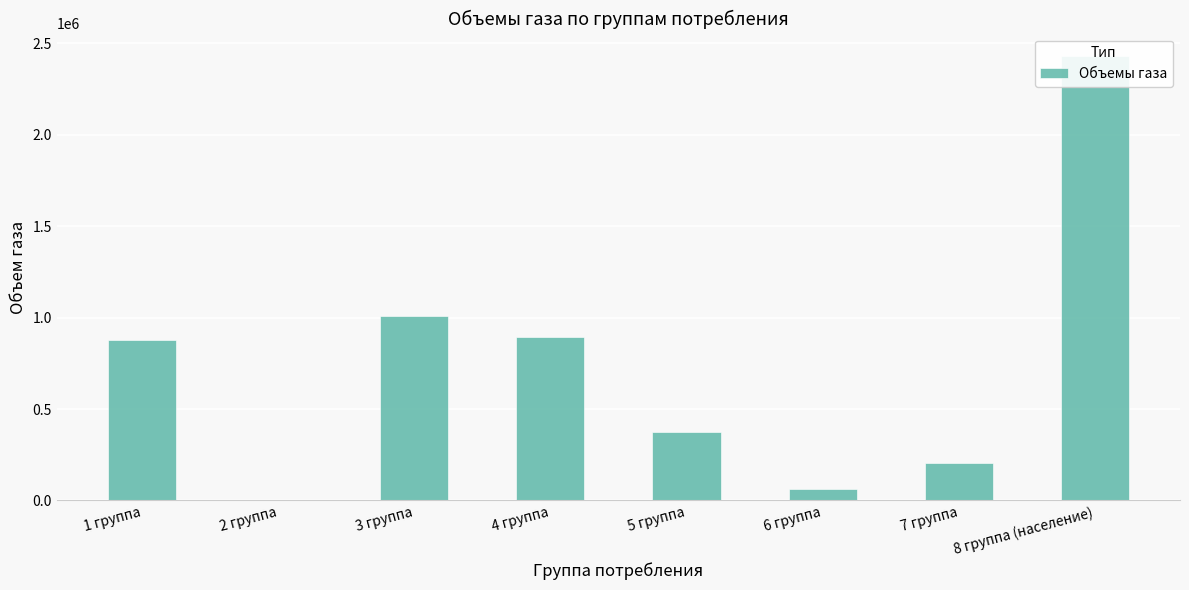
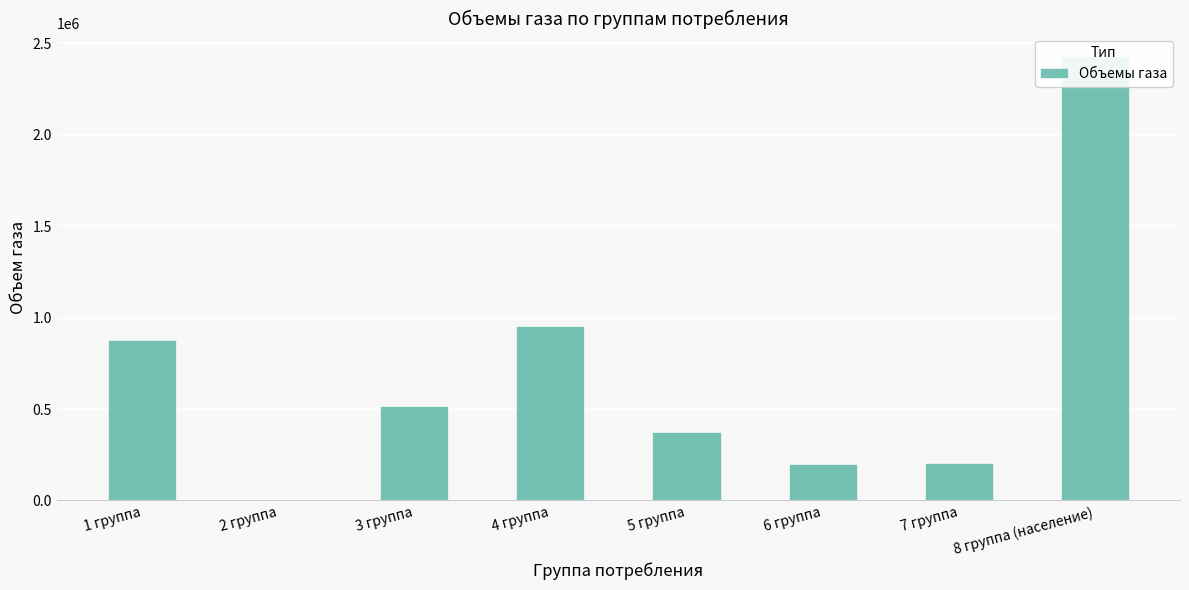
3 группа: 1010000 -> 520000
4 группа: 900000 -> 950000
6 группа: 60000 -> 200000
